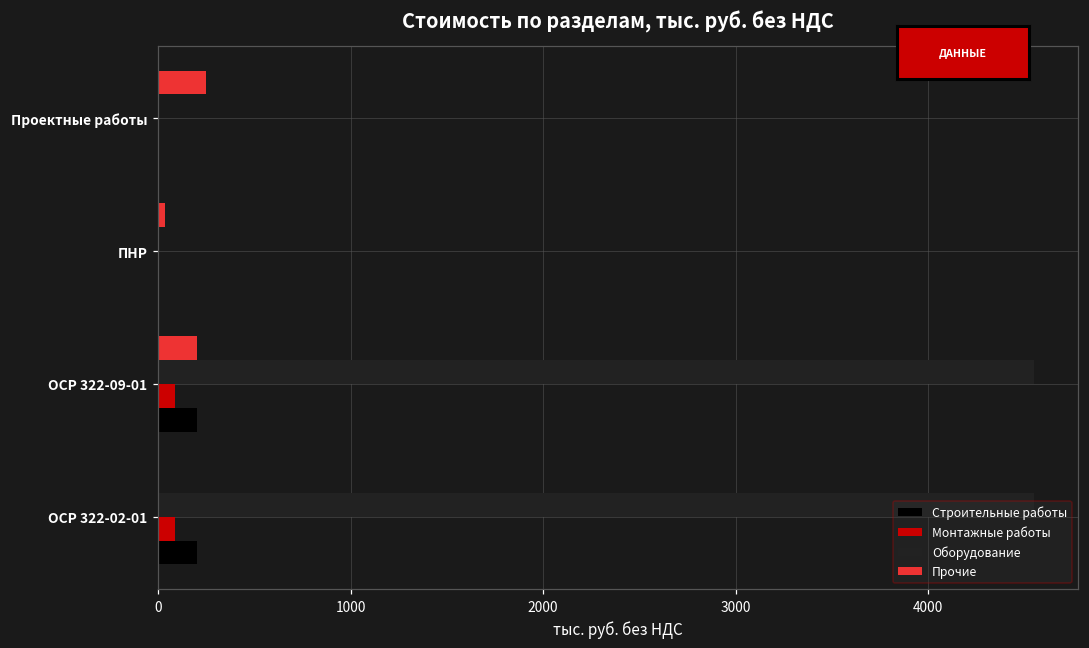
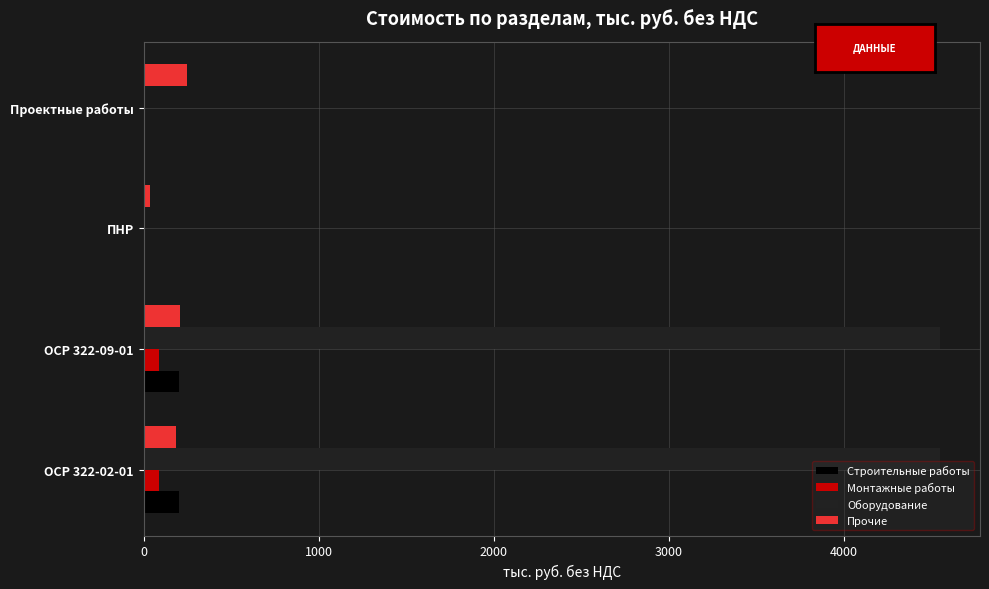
Прочие, ОСР 322-02-01: 0 -> 190
